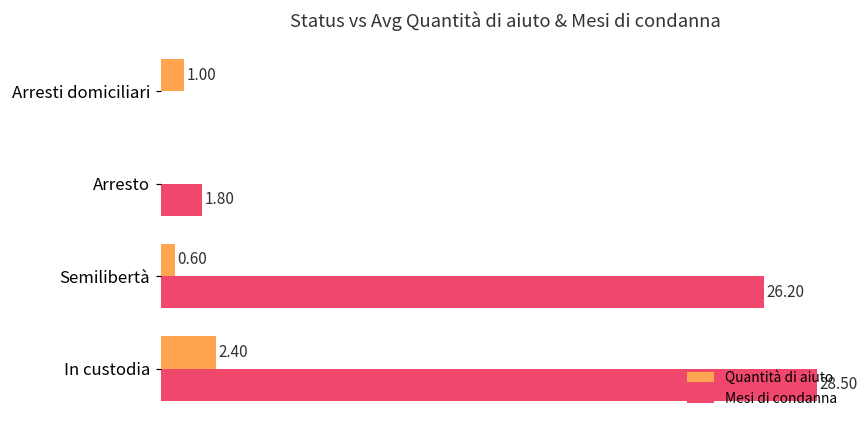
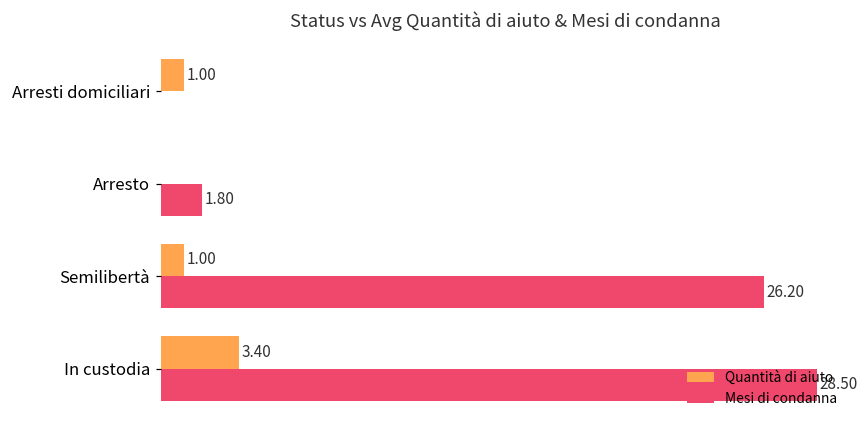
Quantità di aiuto, Semilibertà: 0.60 -> 1.00
Quantità di aiuto, In custodia: 2.40 -> 3.40
